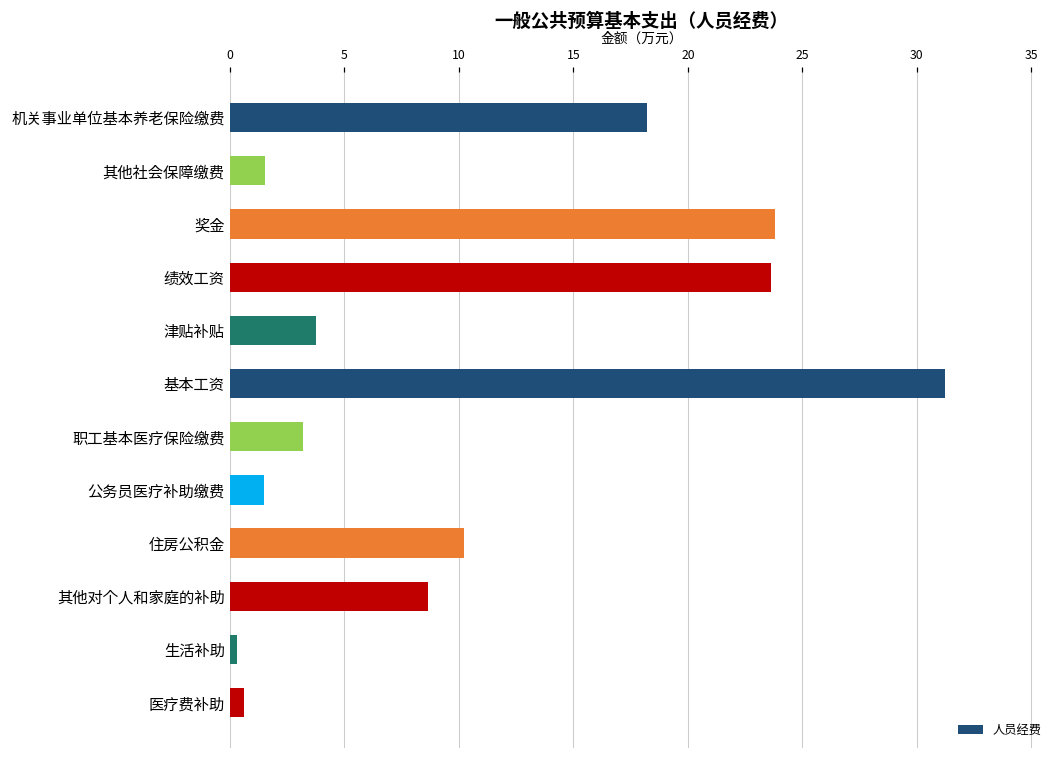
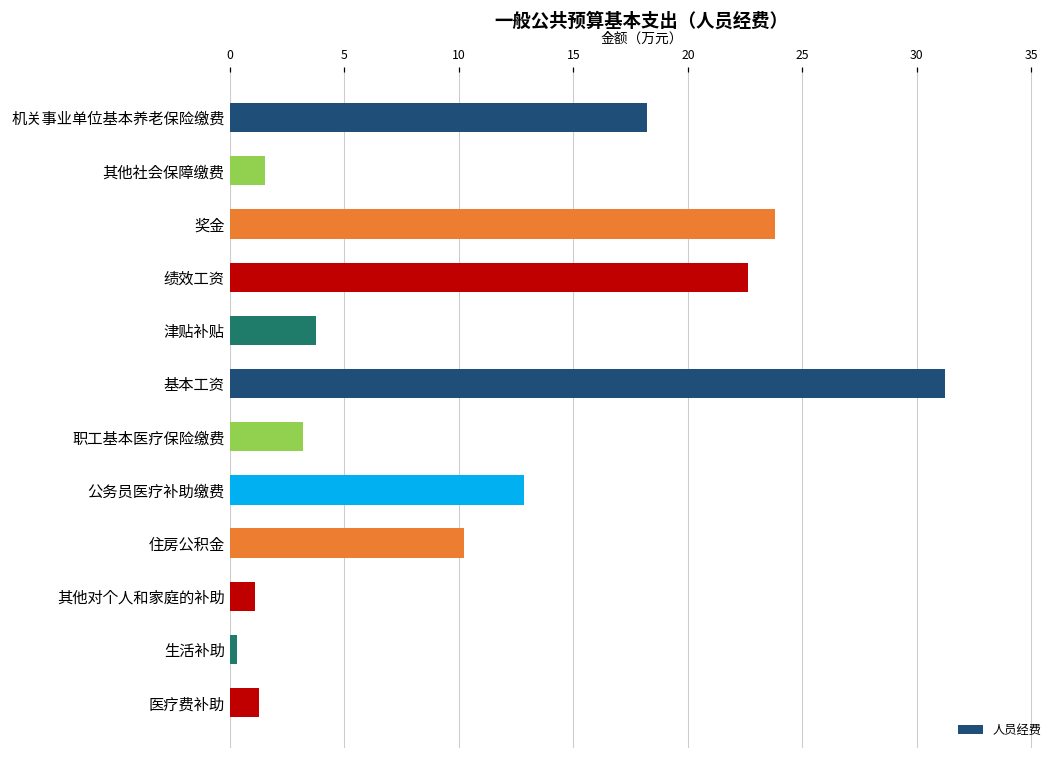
绩效工资: 23.6 -> 22.6
公务员医疗补助缴费: 1.5 -> 12.8
其他对个人和家庭的补助: 8.6 -> 1.1
医疗费补助: 0.6 -> 1.3
